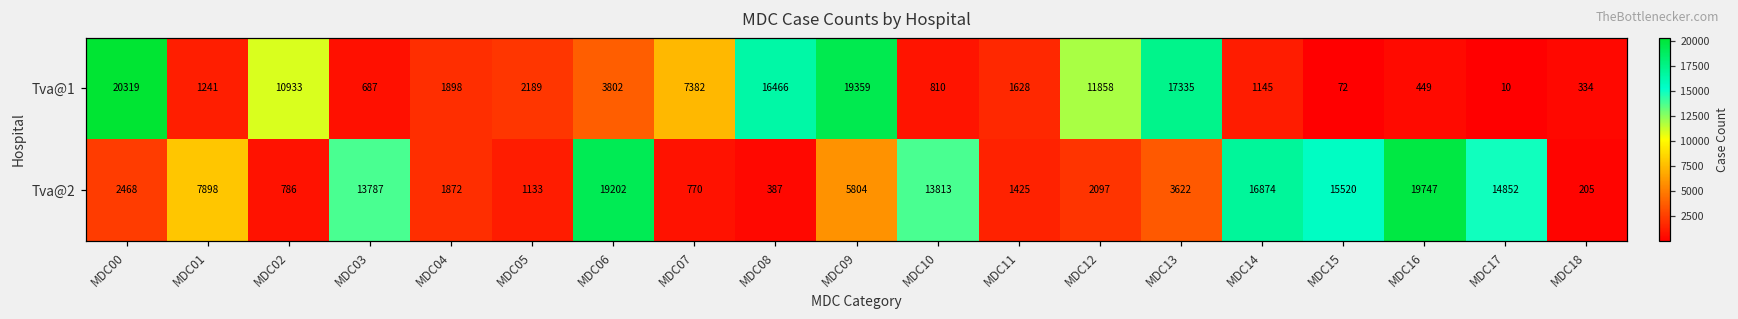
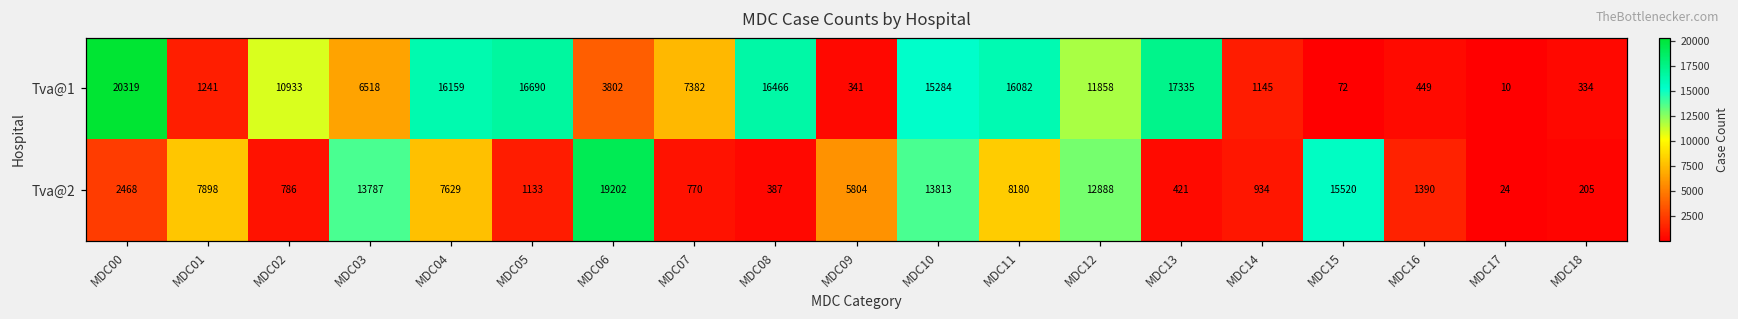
Tva@1, MDC03: 687 -> 6518
Tva@1, MDC04: 1898 -> 16159
Tva@1, MDC05: 2189 -> 16690
Tva@1, MDC09: 19359 -> 341
Tva@1, MDC10: 810 -> 15284
Tva@1, MDC11: 1628 -> 16082
Tva@2, MDC04: 1872 -> 7629
Tva@2, MDC11: 1425 -> 8180
Tva@2, MDC12: 2097 -> 12888
Tva@2, MDC13: 3622 -> 421
Tva@2, MDC14: 16874 -> 934
Tva@2, MDC16: 19747 -> 1390
Tva@2, MDC17: 14852 -> 24
